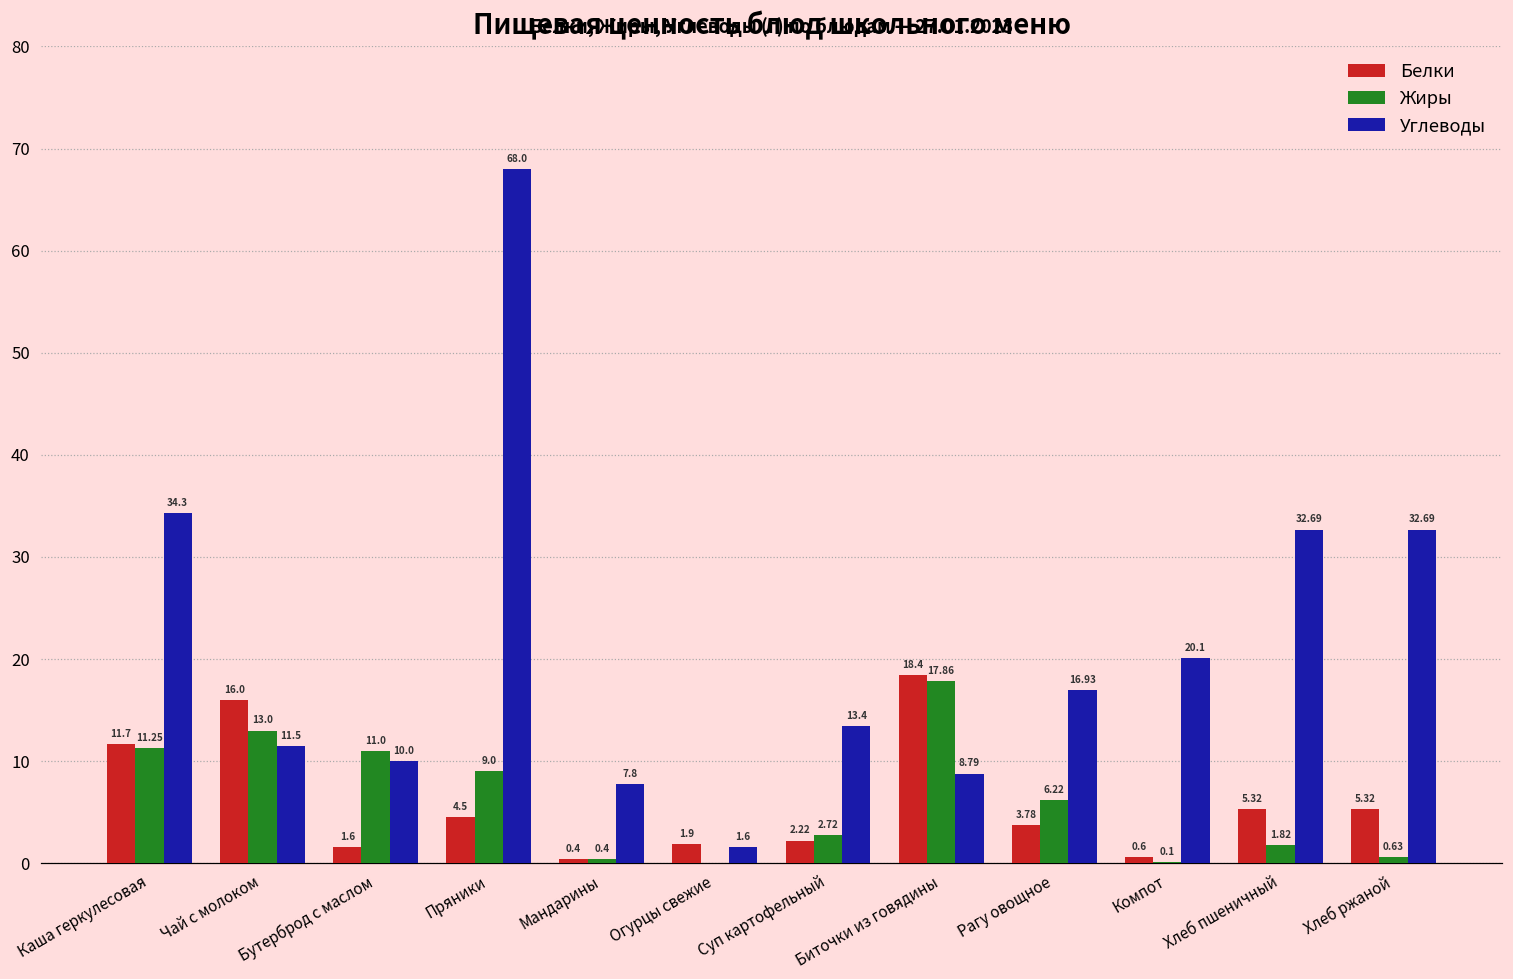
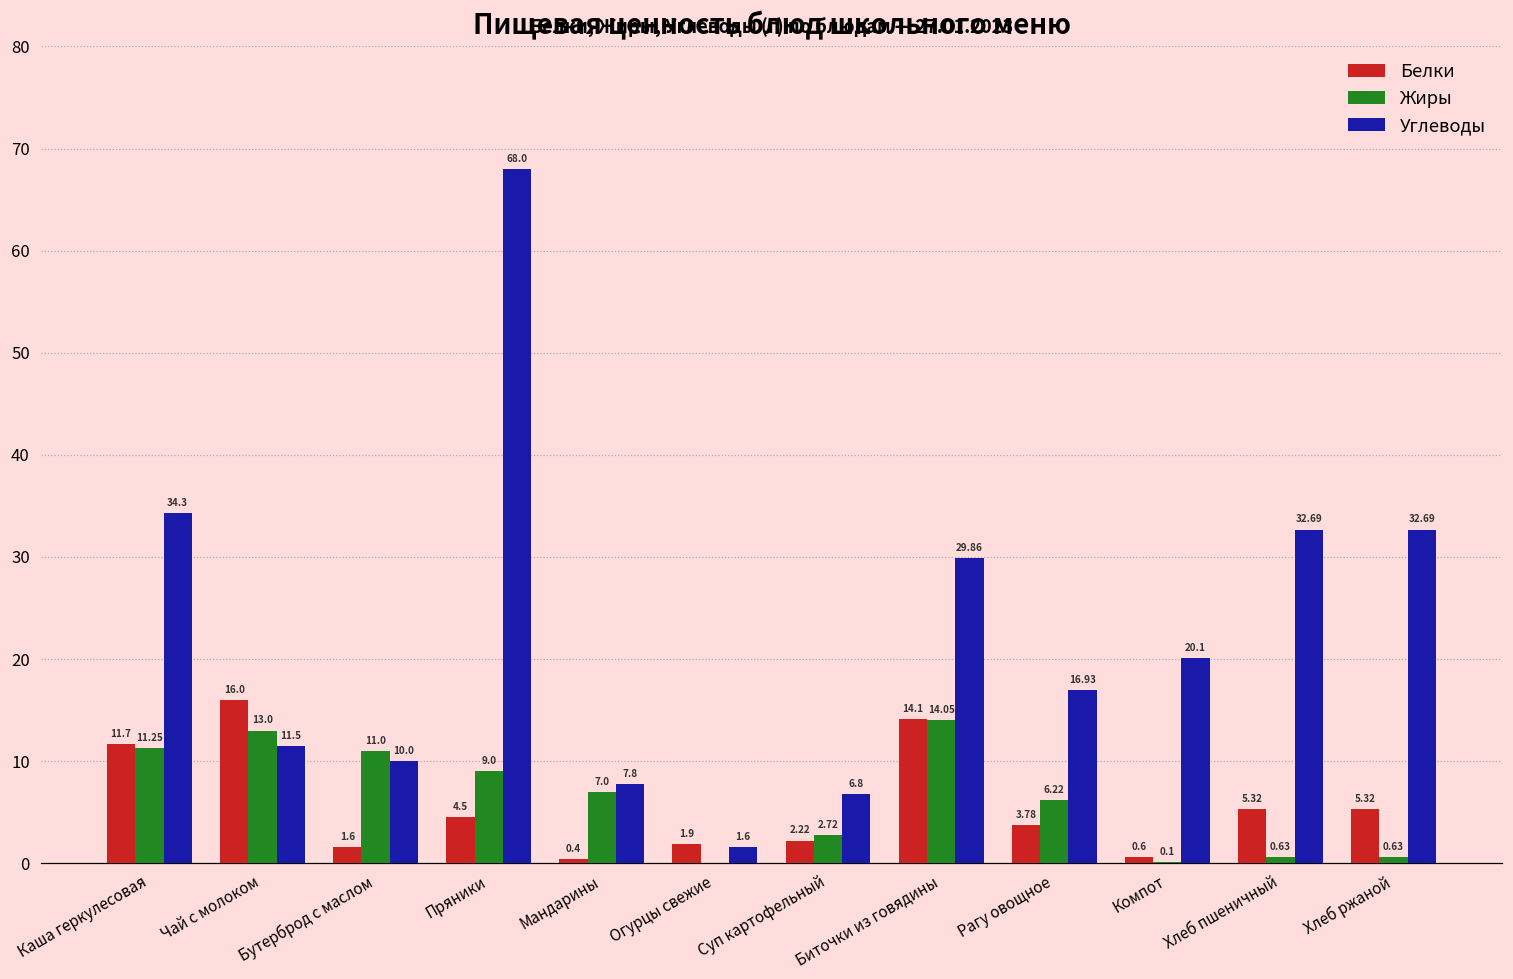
Жиры, Мандарины: 0.4 -> 7.0
Углеводы, Суп картофельный: 13.4 -> 6.8
Белки, Биточки из говядины: 18.4 -> 14.1
Жиры, Биточки из говядины: 17.86 -> 14.05
Углеводы, Биточки из говядины: 8.79 -> 29.86
Жиры, Хлеб пшеничный: 1.82 -> 0.63
